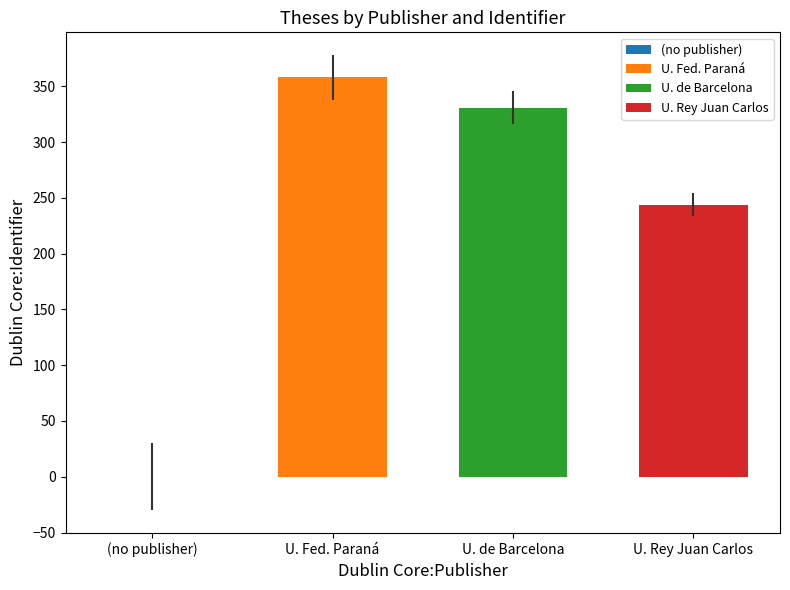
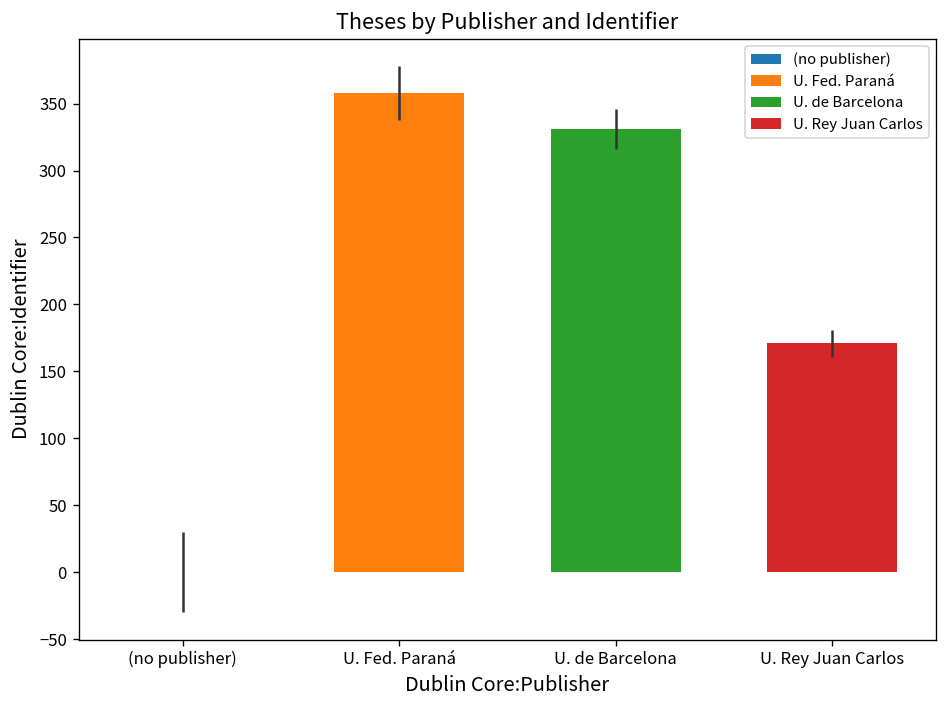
U. Rey Juan Carlos: 244 -> 171
